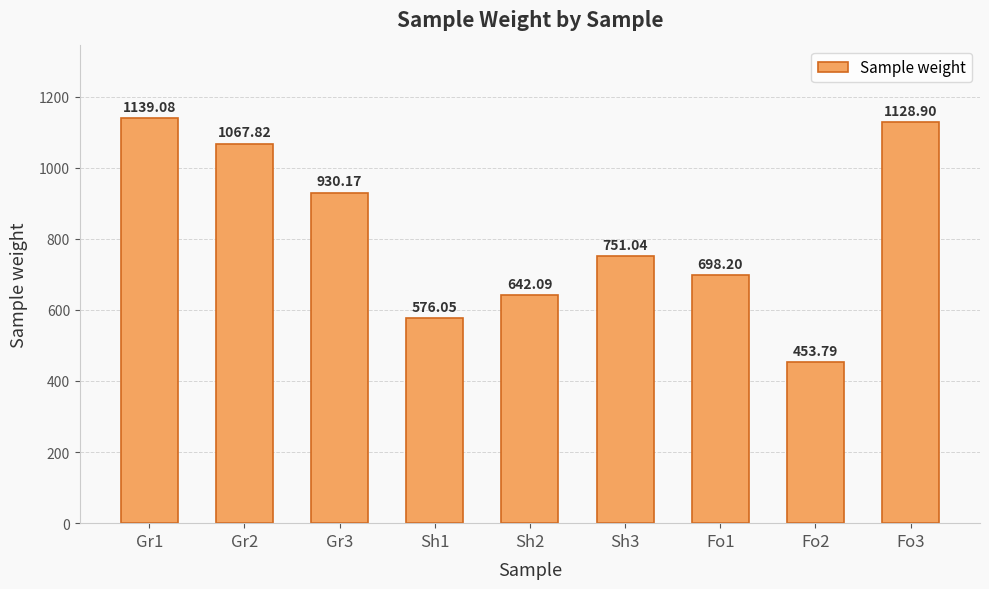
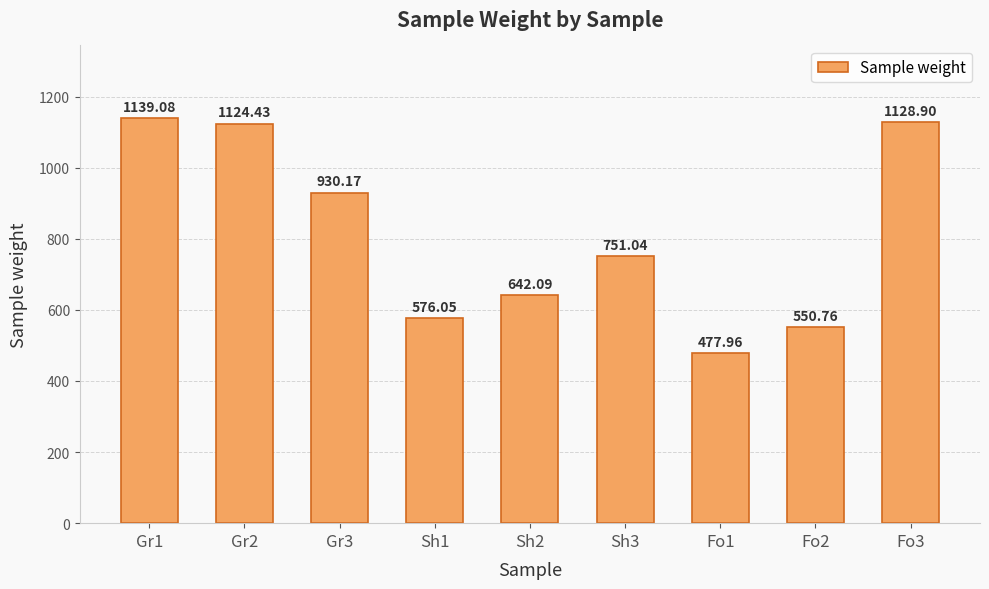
Gr2: 1067.82 -> 1124.43
Fo1: 698.20 -> 477.96
Fo2: 453.79 -> 550.76
